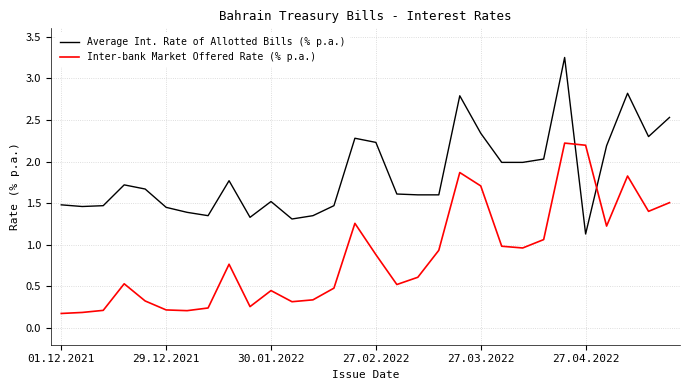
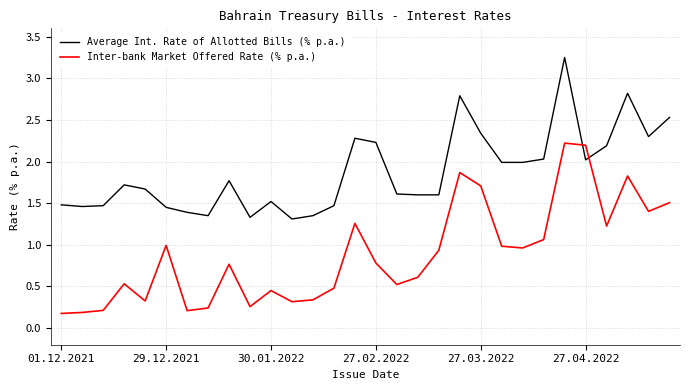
Inter-bank Market Offered Rate (% p.a.), 29.12.2021: 0.2 -> 1.0
Inter-bank Market Offered Rate (% p.a.), 27.02.2022: 0.9 -> 0.8
Average Int. Rate of Allotted Bills (% p.a.), 27.04.2022: 1.1 -> 2.0
